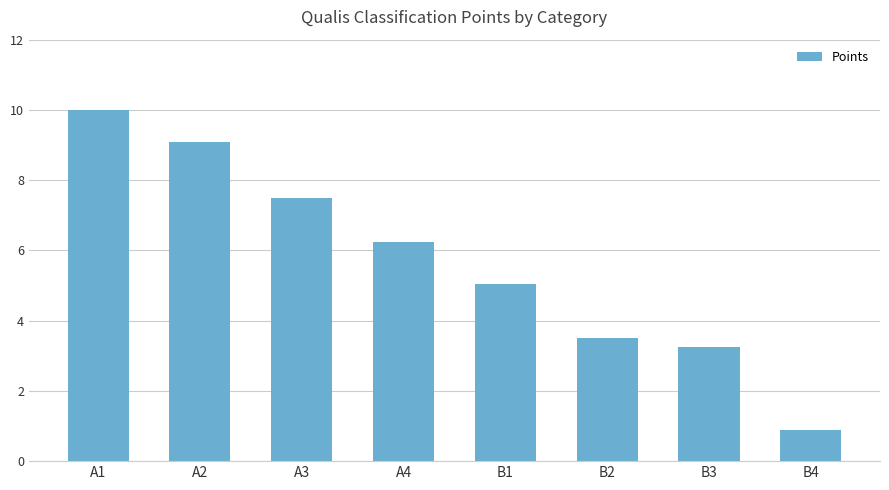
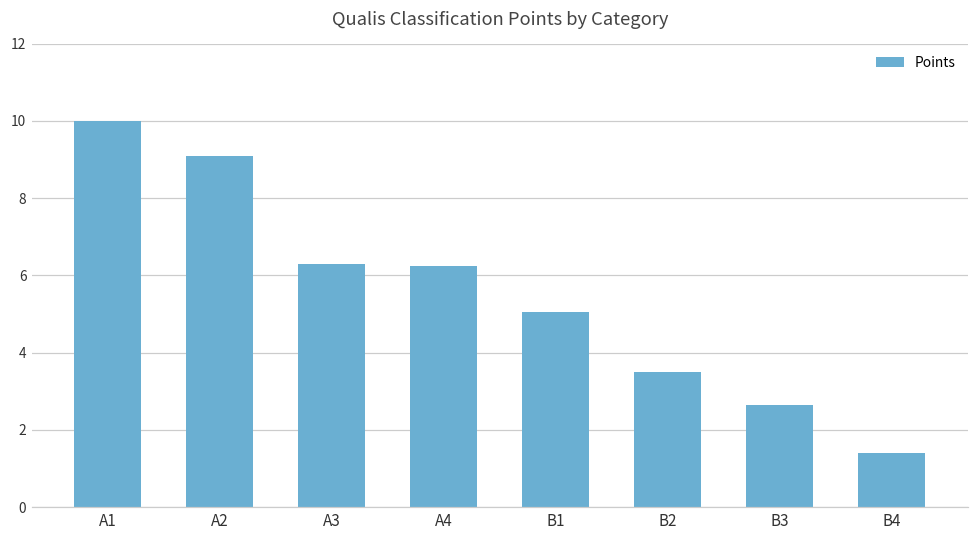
A3: 7.5 -> 6.3
B3: 3.2 -> 2.7
B4: 0.9 -> 1.4
